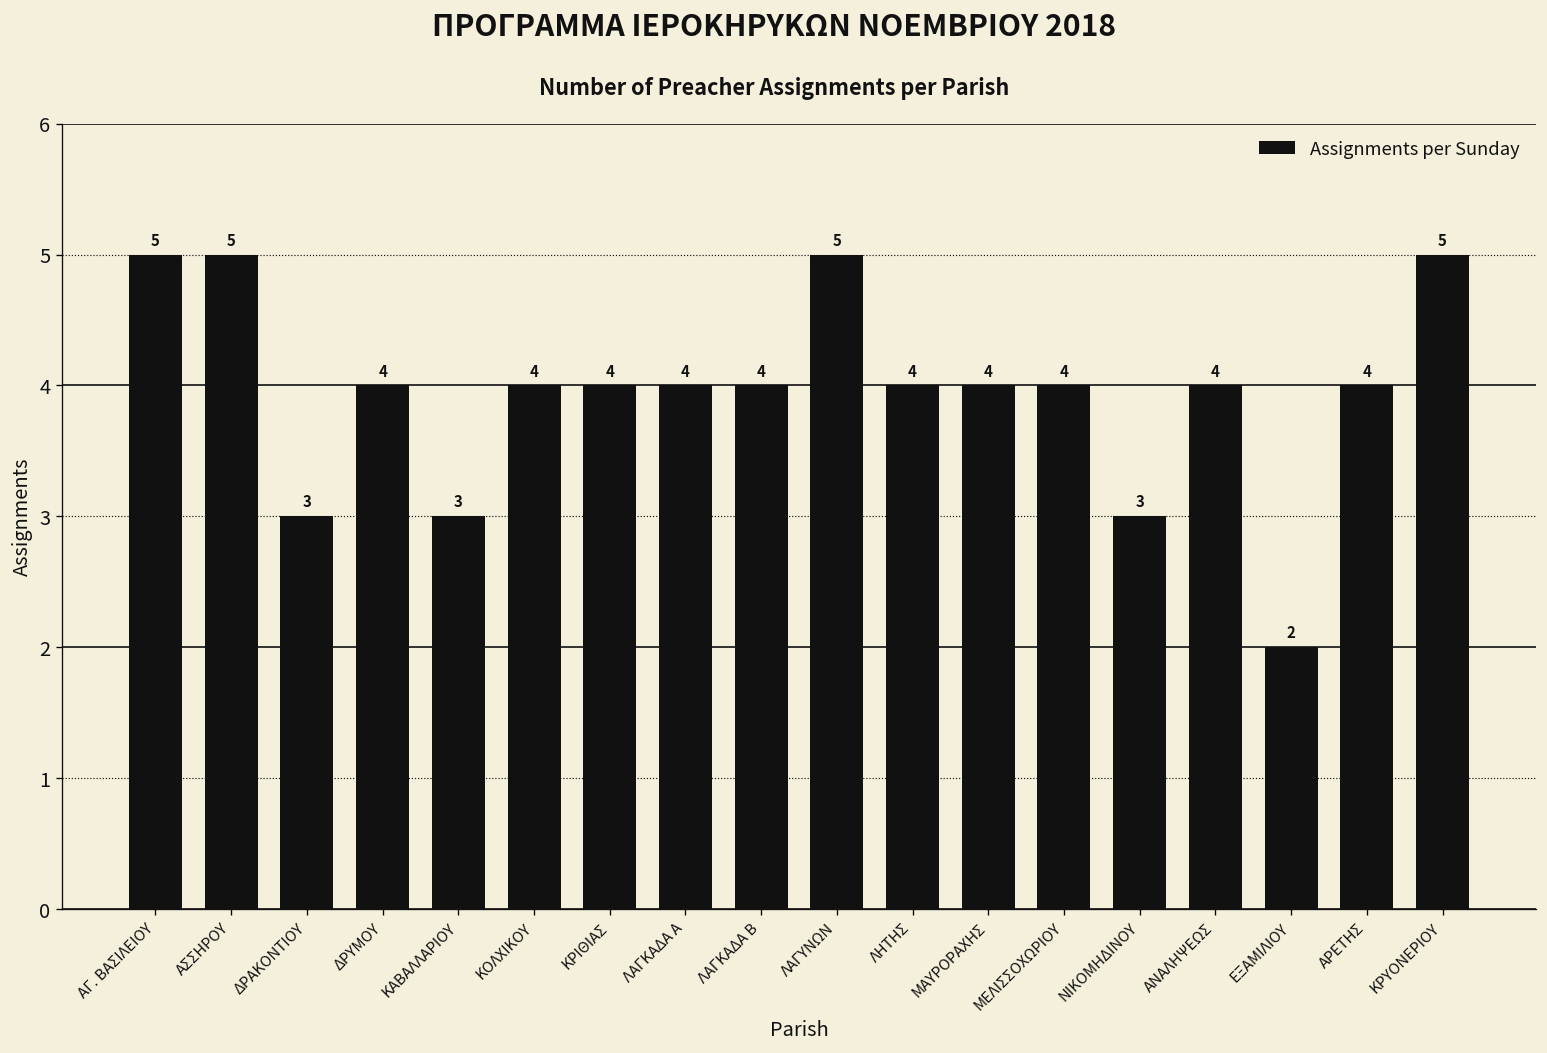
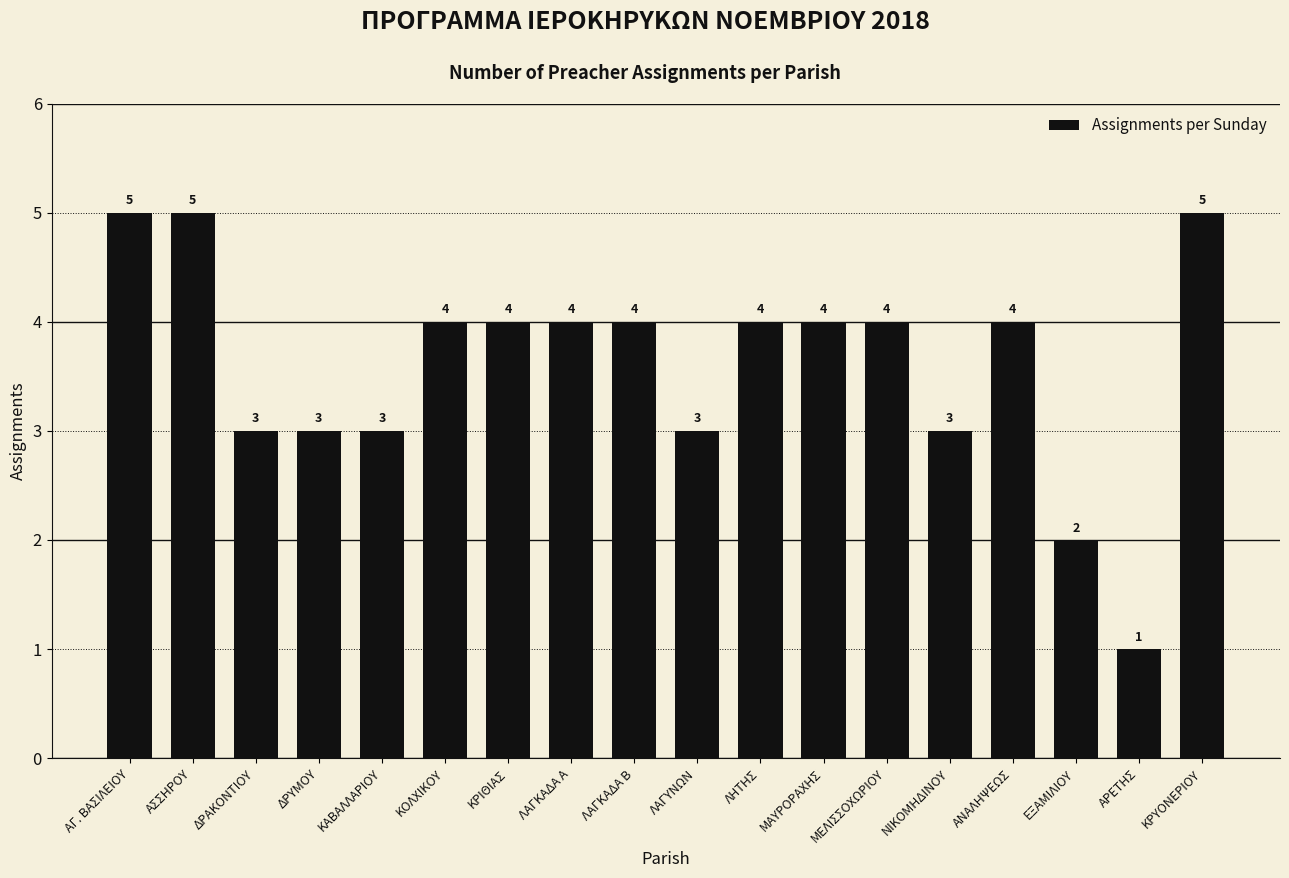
ΔΡΥΜΟΥ: 4 -> 3
ΛΑΓΥΝΩΝ: 5 -> 3
ΑΡΕΤΗΣ: 4 -> 1
